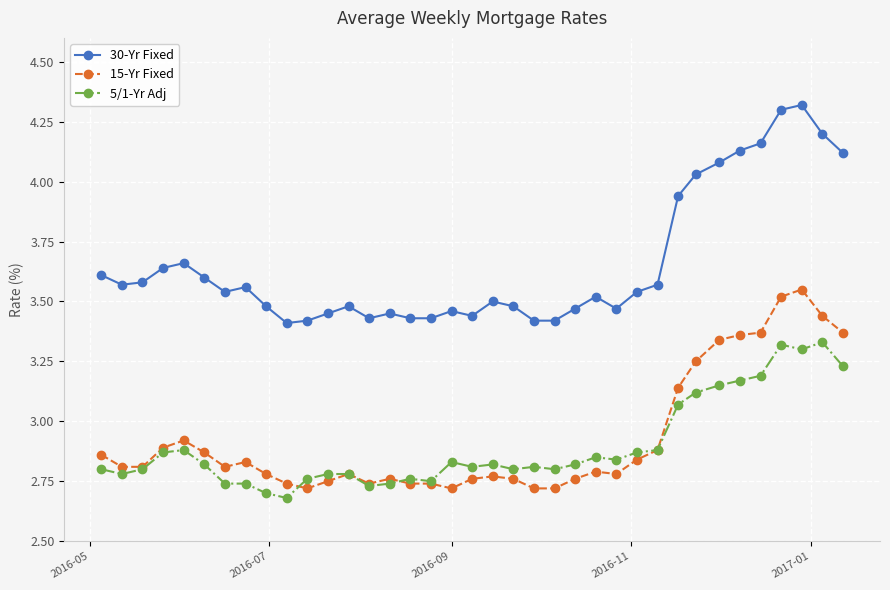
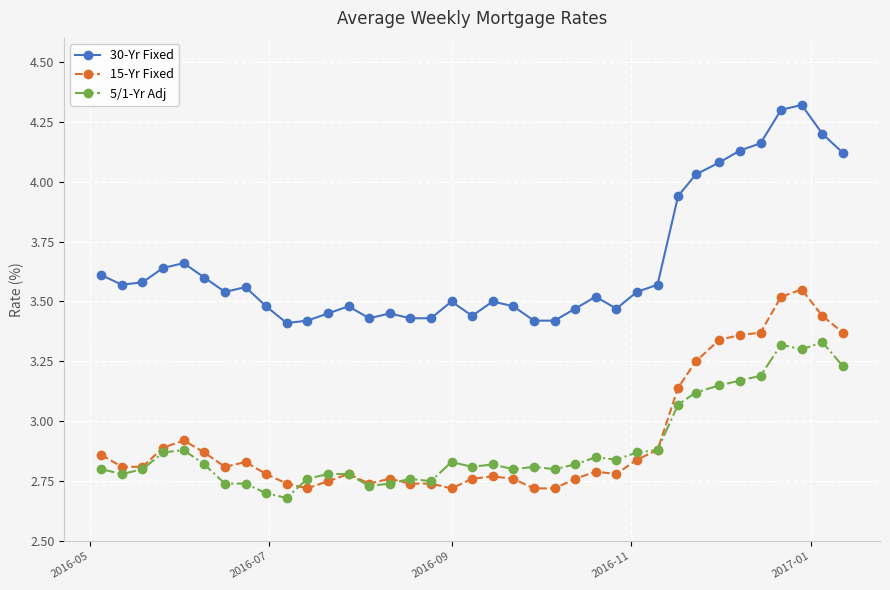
30-Yr Fixed, 2016-09: 3.46 -> 3.50
